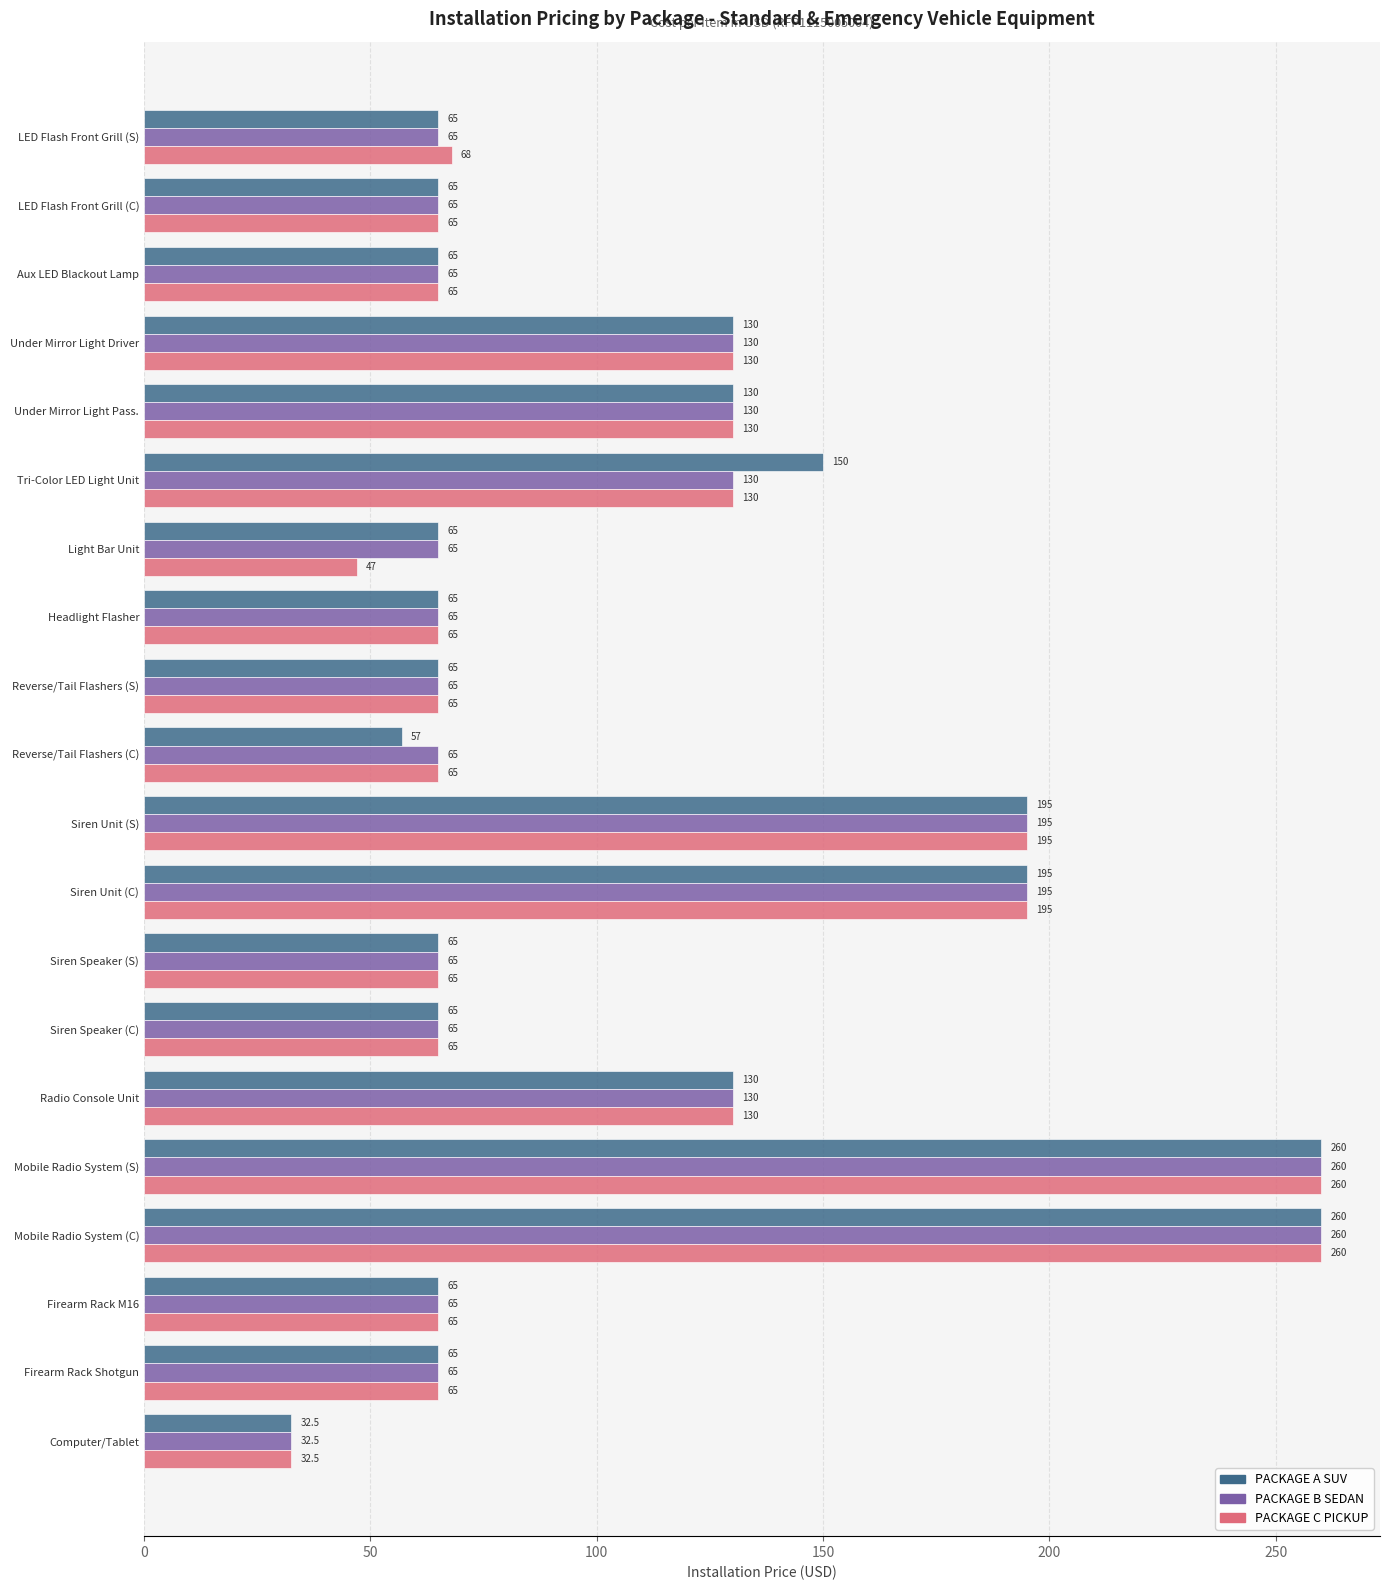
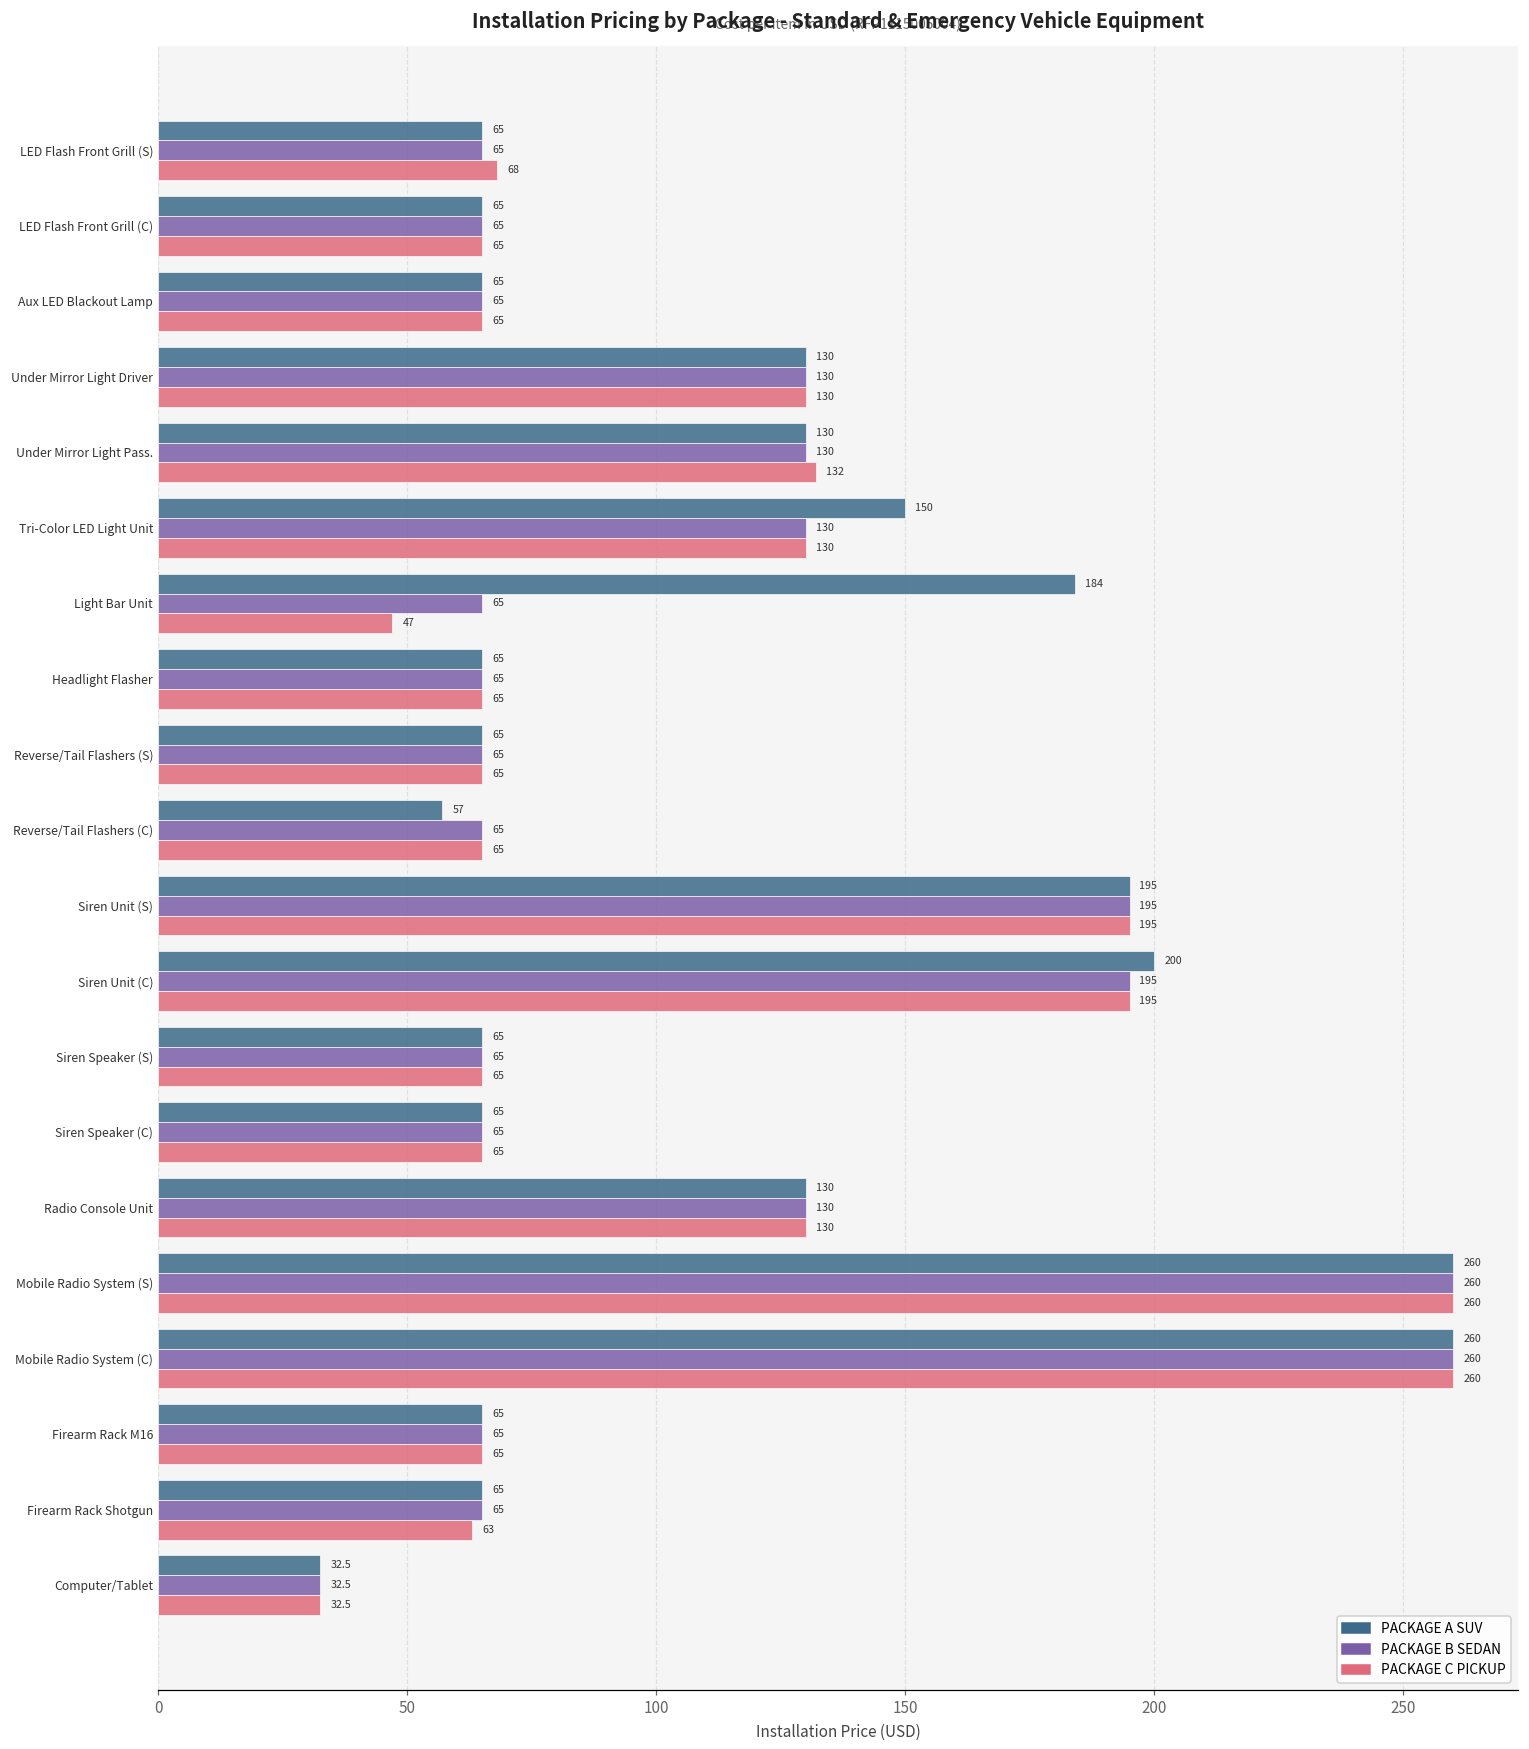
PACKAGE C PICKUP, Under Mirror Light Pass.: 130 -> 132
PACKAGE A SUV, Light Bar Unit: 65 -> 184
PACKAGE A SUV, Siren Unit (C): 195 -> 200
PACKAGE C PICKUP, Firearm Rack Shotgun: 65 -> 63
